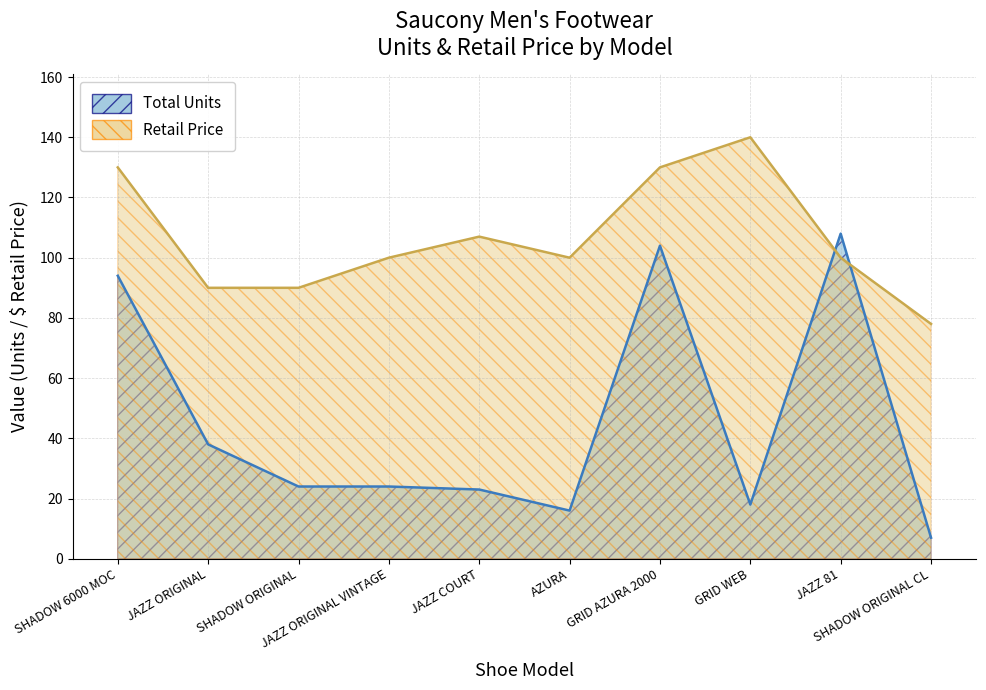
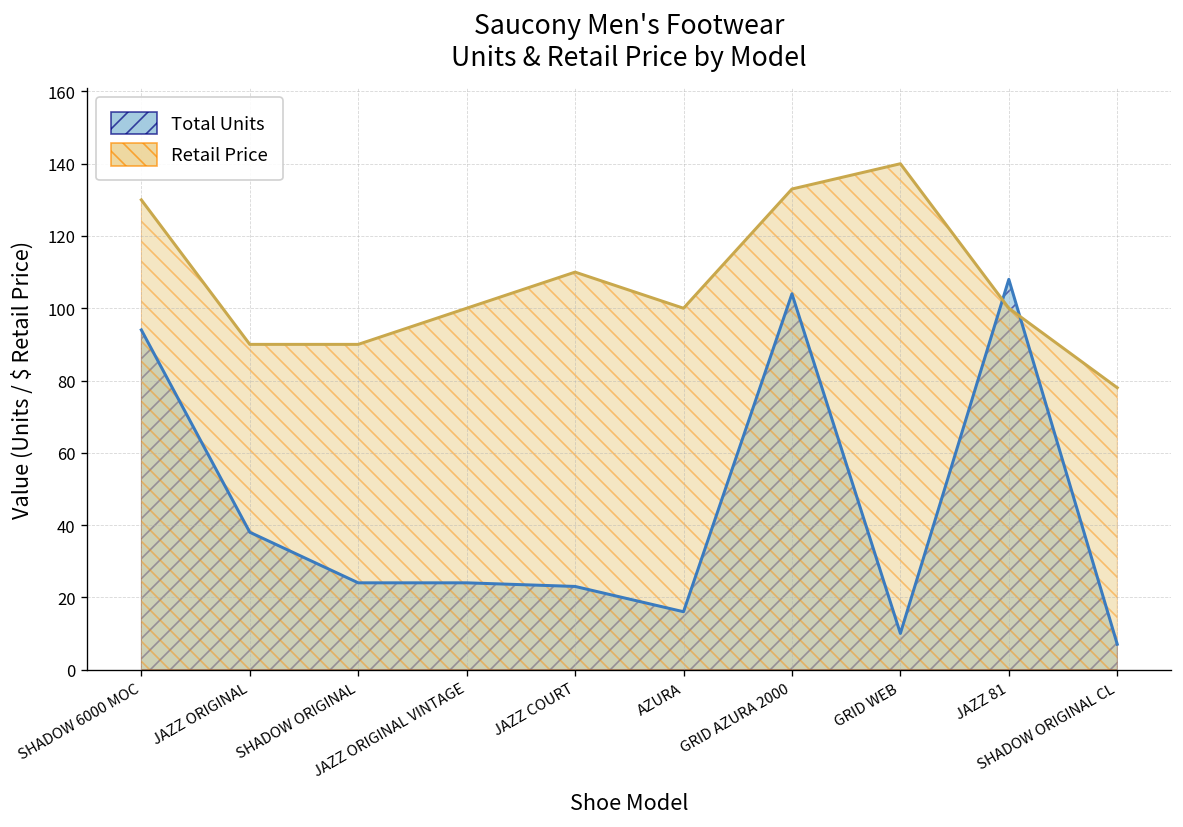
Retail Price, JAZZ COURT: 107 -> 110
Retail Price, GRID AZURA 2000: 130 -> 133
Total Units, GRID WEB: 18 -> 10
